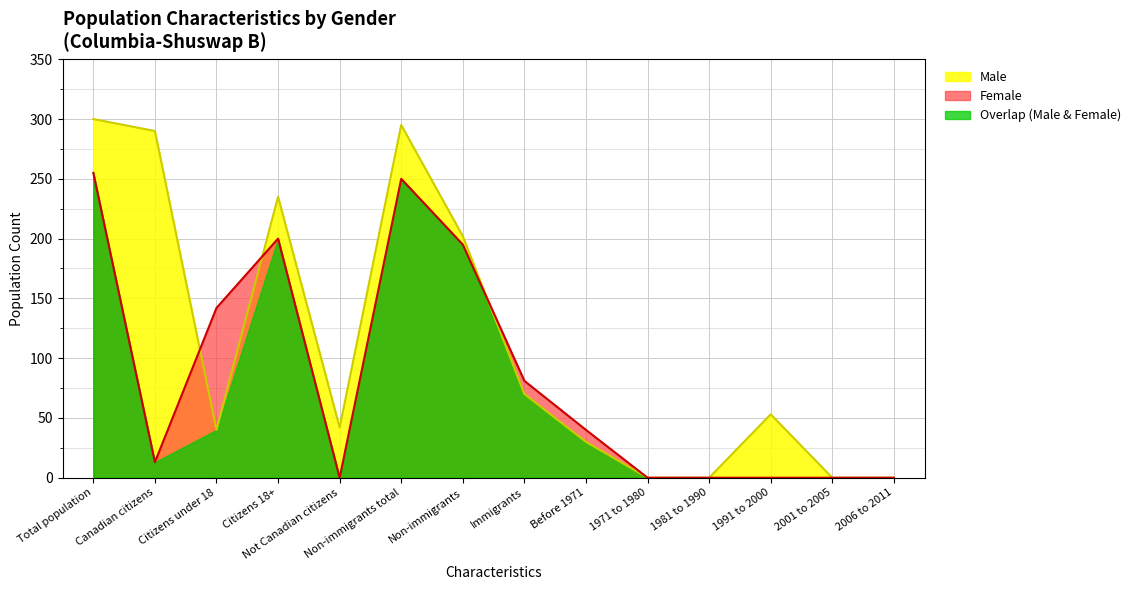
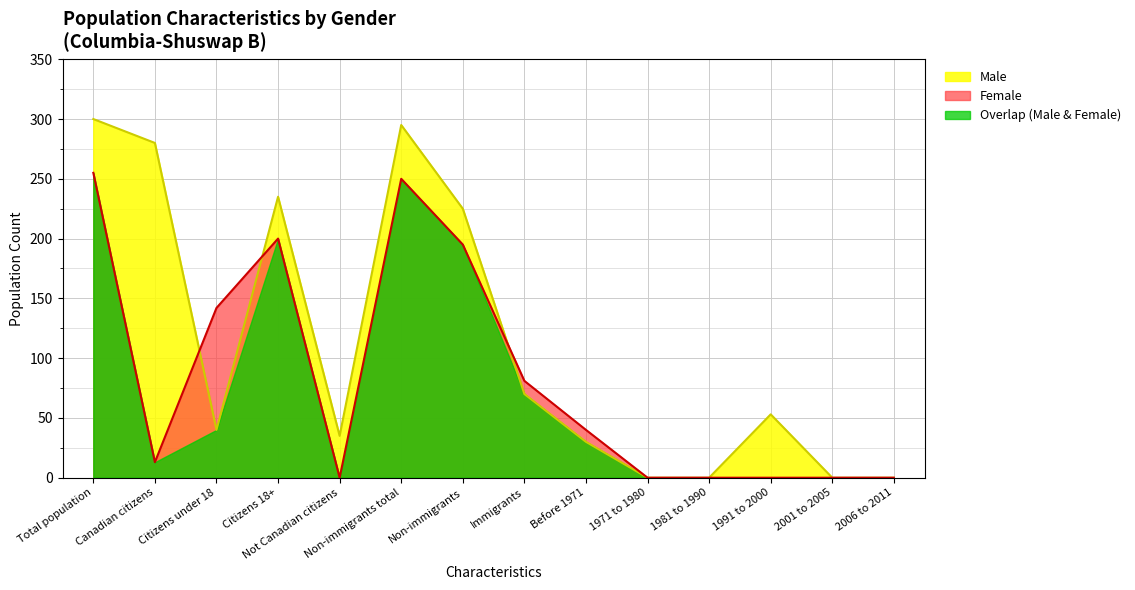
Male, Canadian citizens: 290 -> 280
Male, Not Canadian citizens: 42 -> 35
Male, Non-immigrants: 202 -> 225
